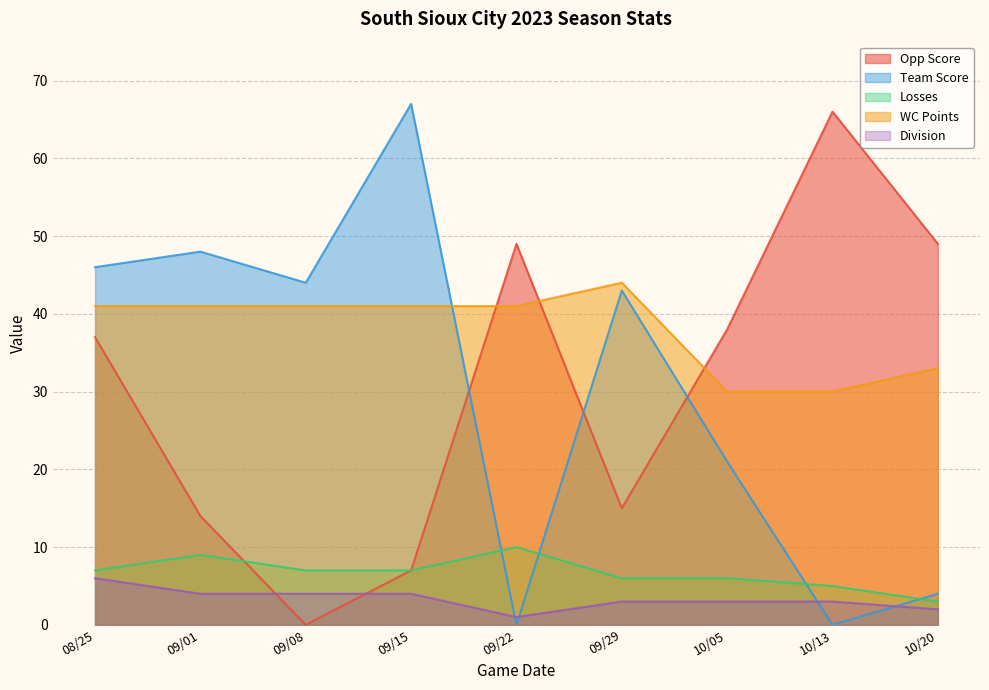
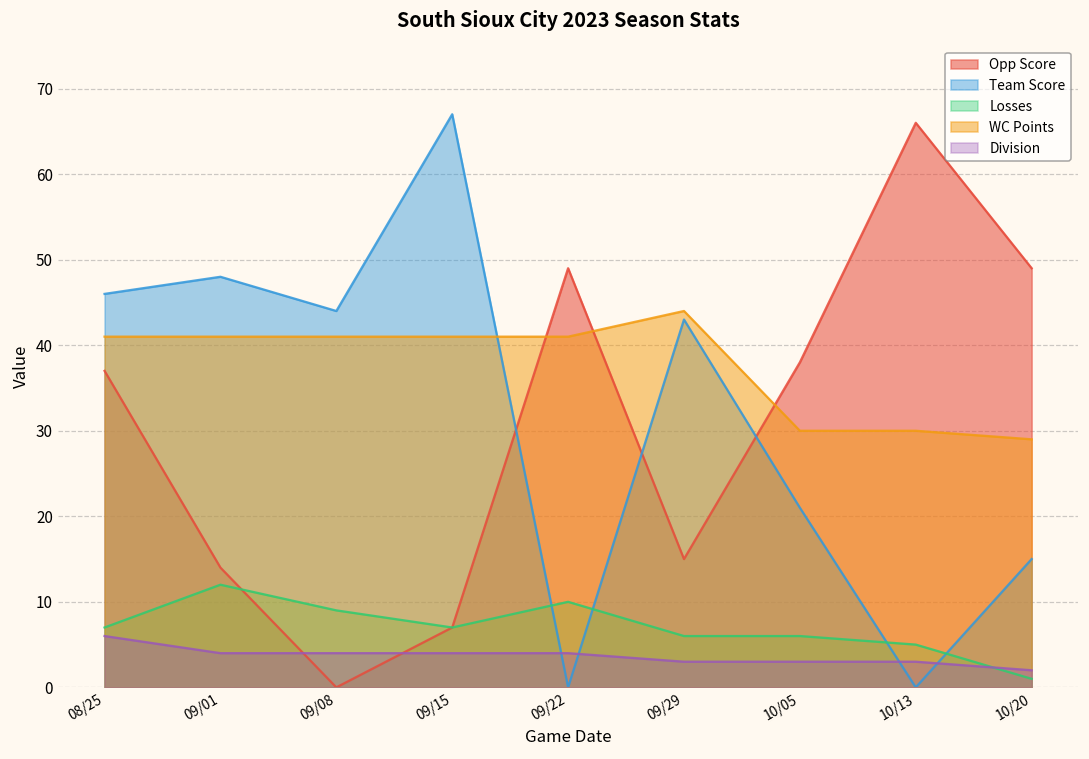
Losses, 09/01: 9 -> 12
Losses, 09/08: 7 -> 9
Division, 09/22: 1 -> 4
Team Score, 10/20: 4 -> 15
Losses, 10/20: 3 -> 1
WC Points, 10/20: 33 -> 29
